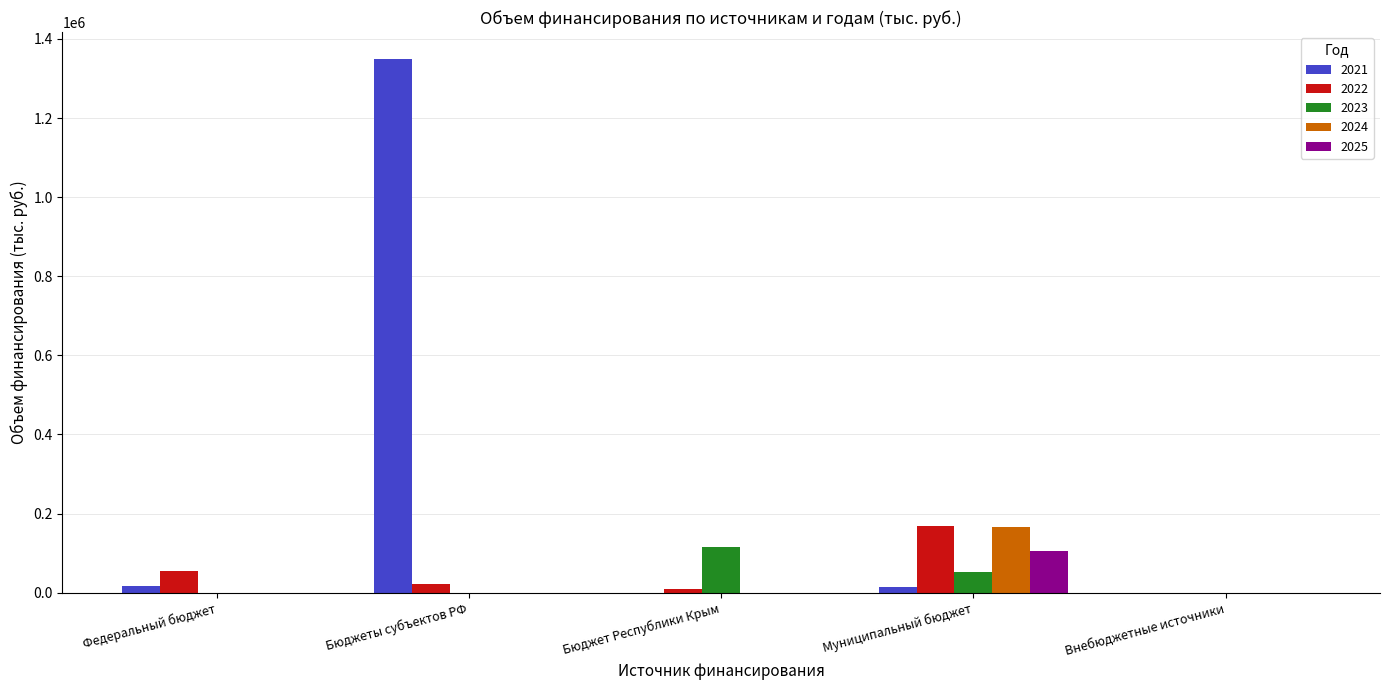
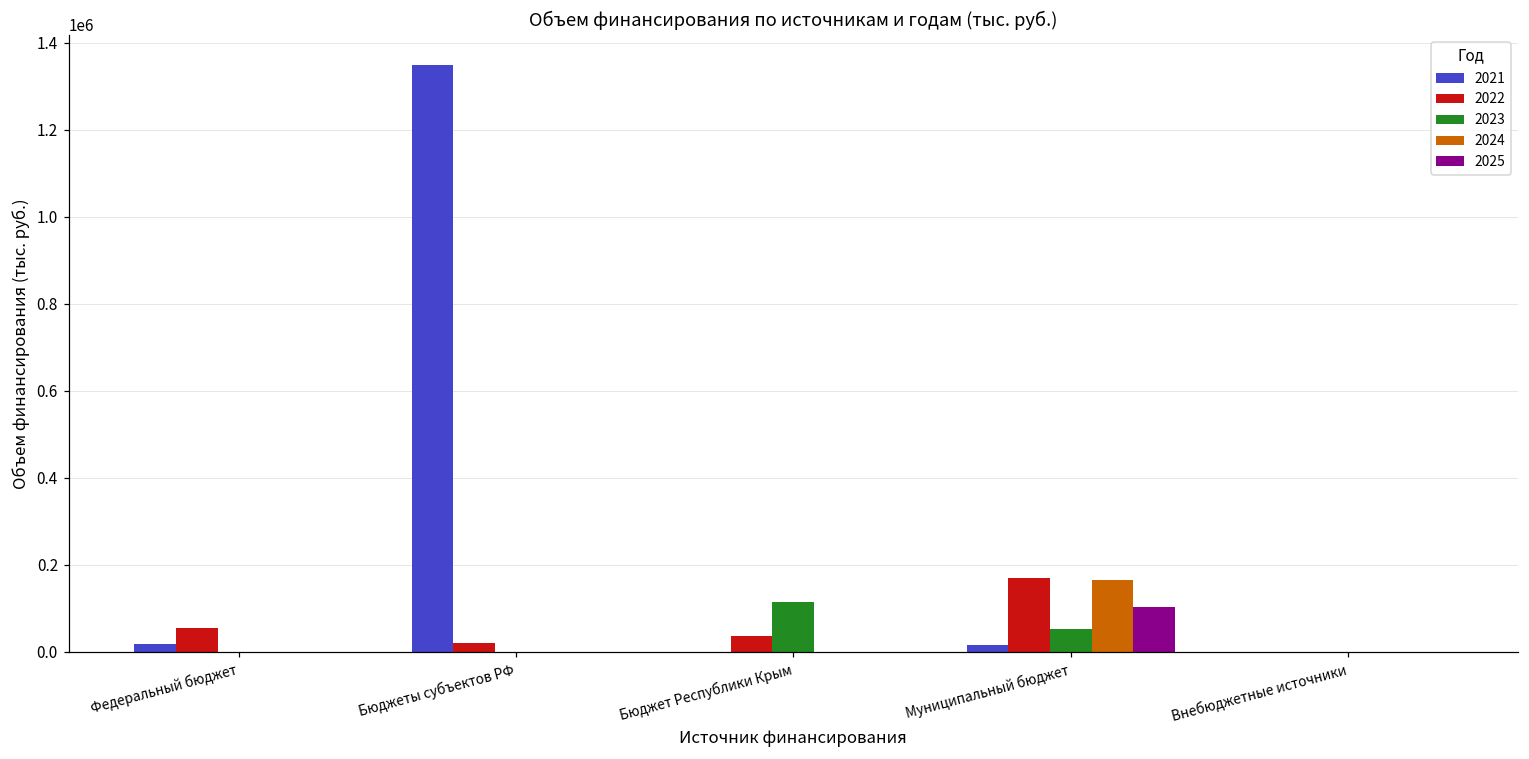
2022, Бюджет Республики Крым: 10000 -> 40000
